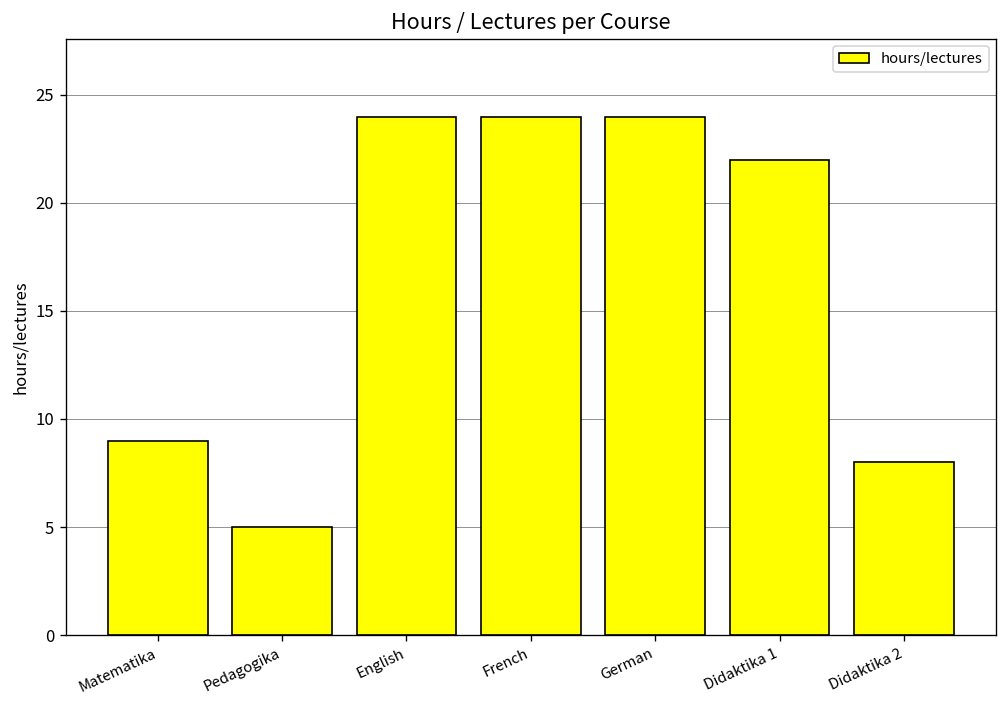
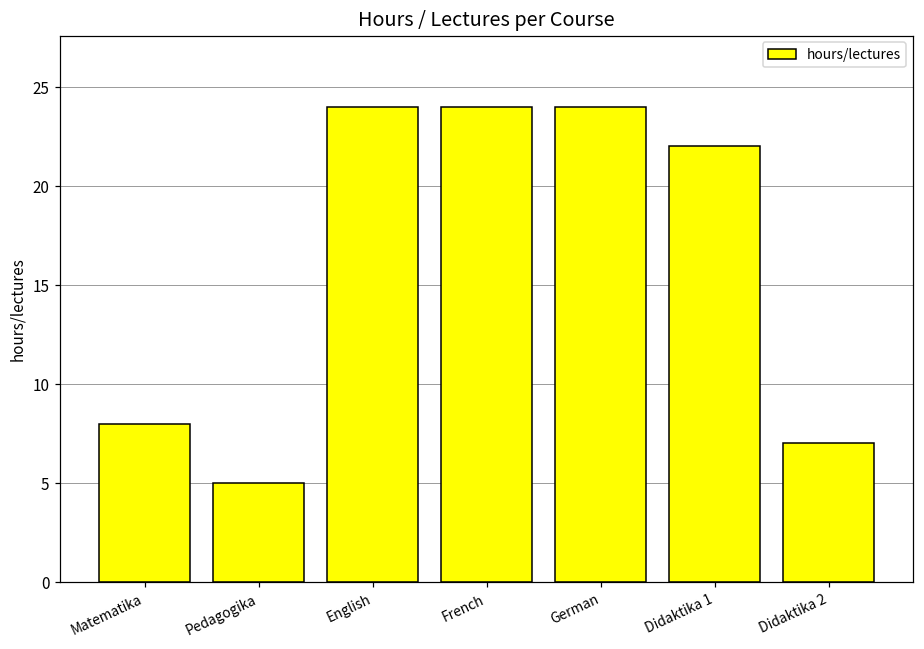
Matematika: 9 -> 8
Didaktika 2: 8 -> 7
